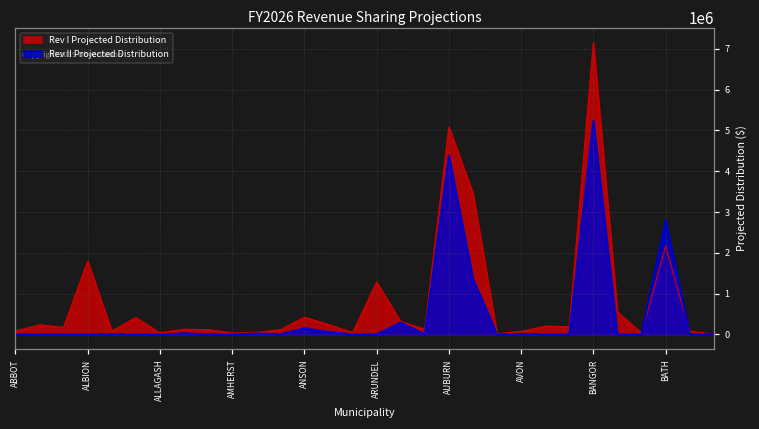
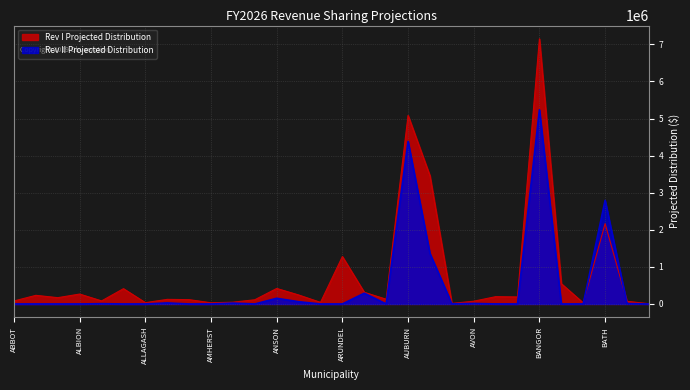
Rev I Projected Distribution, ALBION: 1800000 -> 300000
